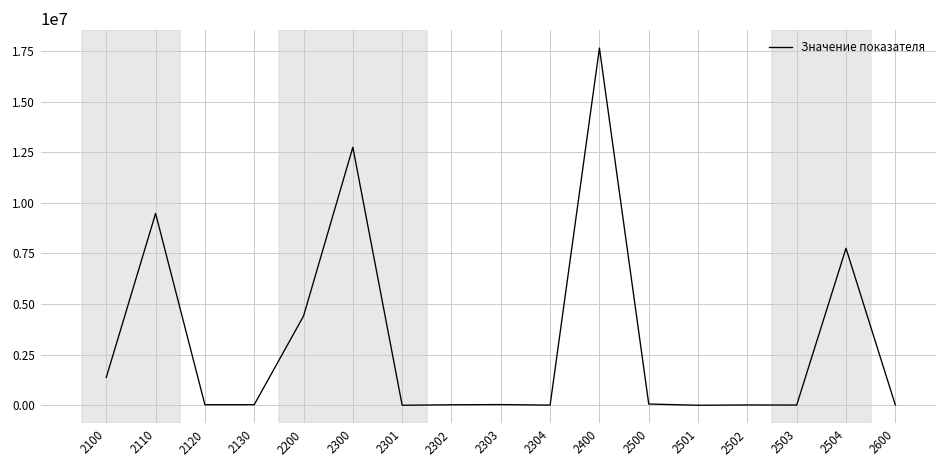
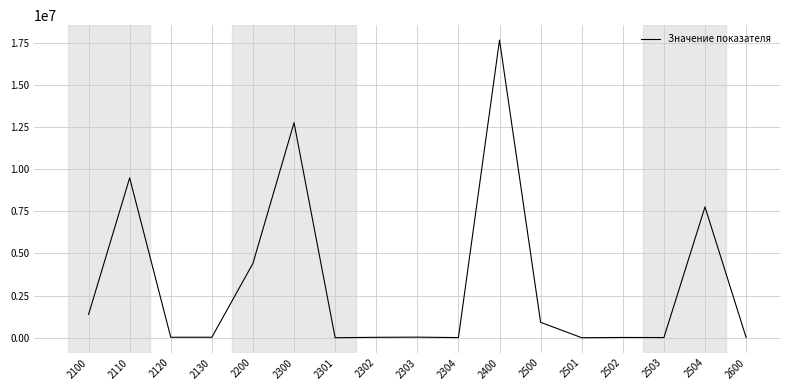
2500: 100000 -> 900000
